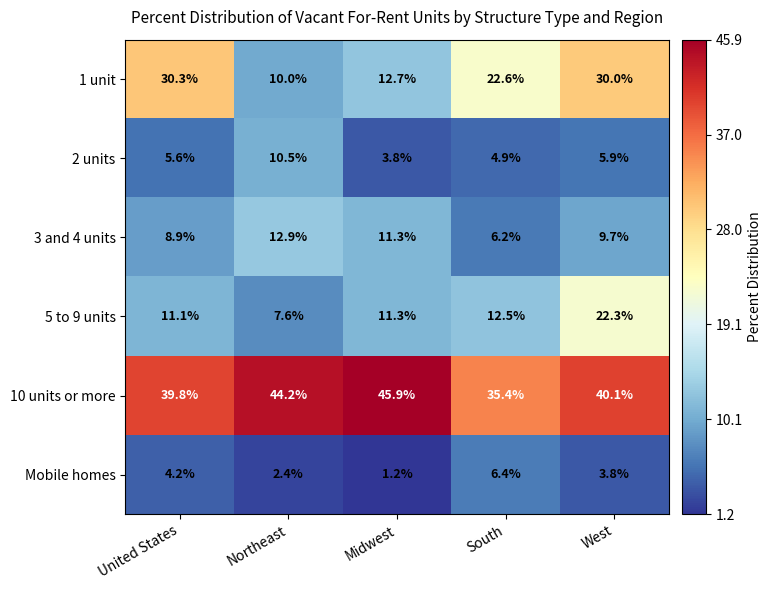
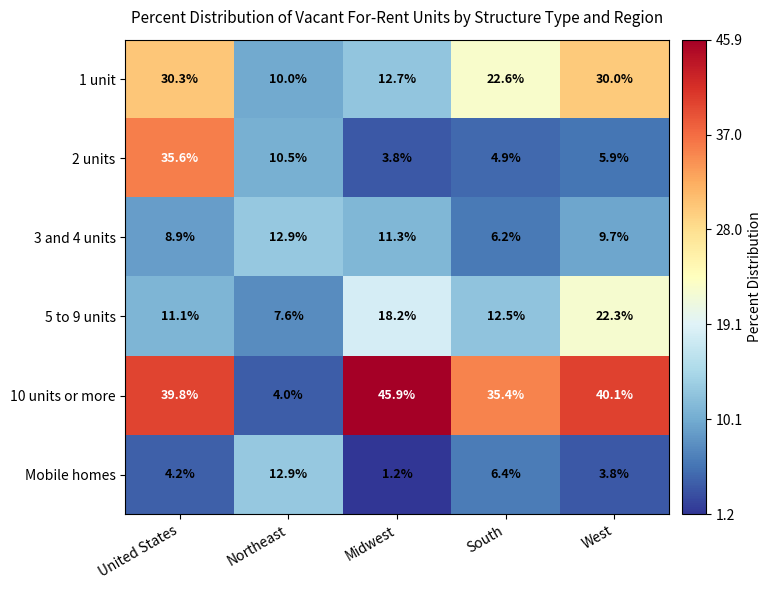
2 units, United States: 5.6% -> 35.6%
5 to 9 units, Midwest: 11.3% -> 18.2%
10 units or more, Northeast: 44.2% -> 4.0%
Mobile homes, Northeast: 2.4% -> 12.9%
